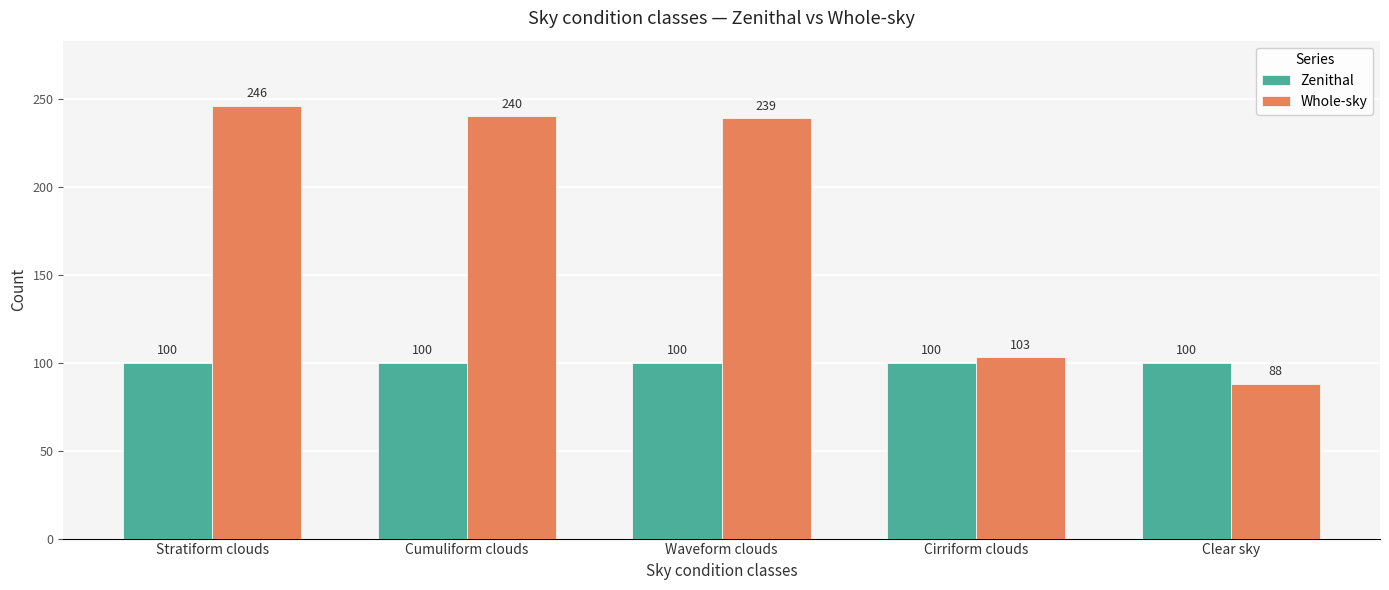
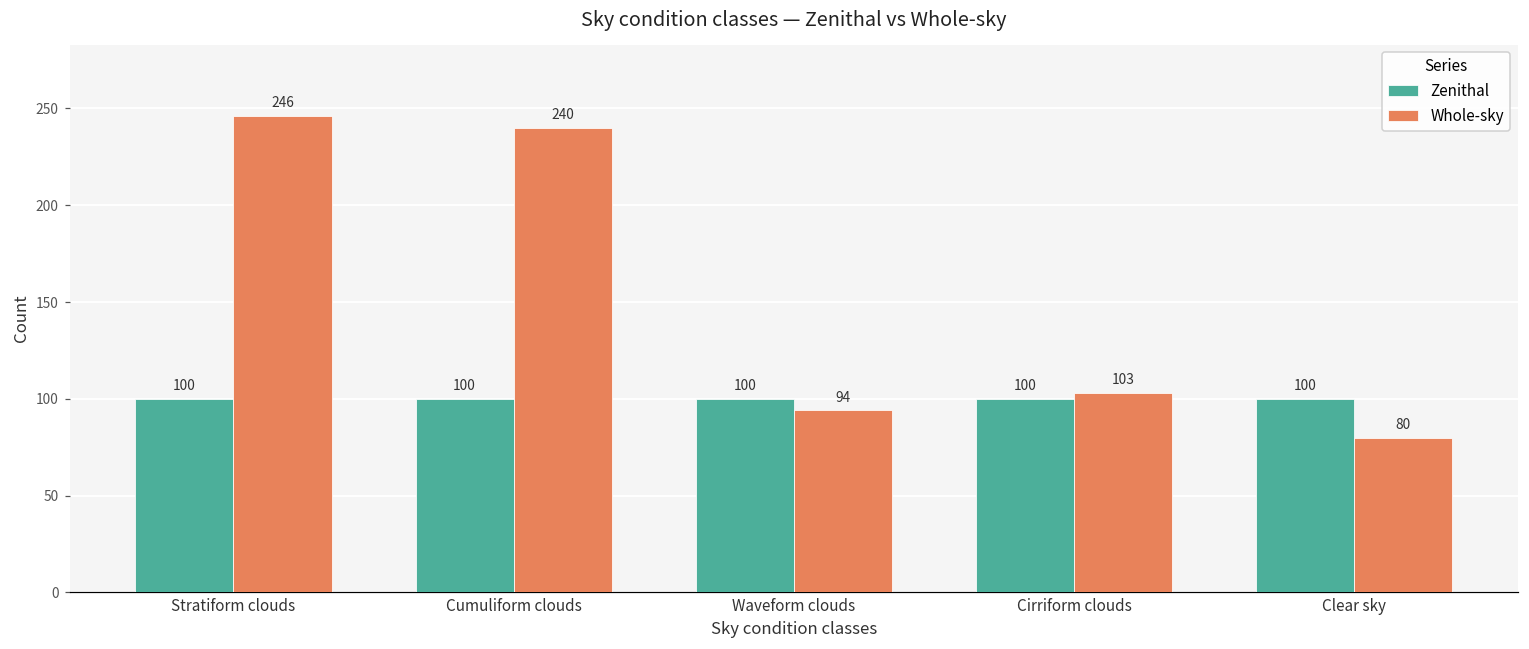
Whole-sky, Waveform clouds: 239 -> 94
Whole-sky, Clear sky: 88 -> 80
